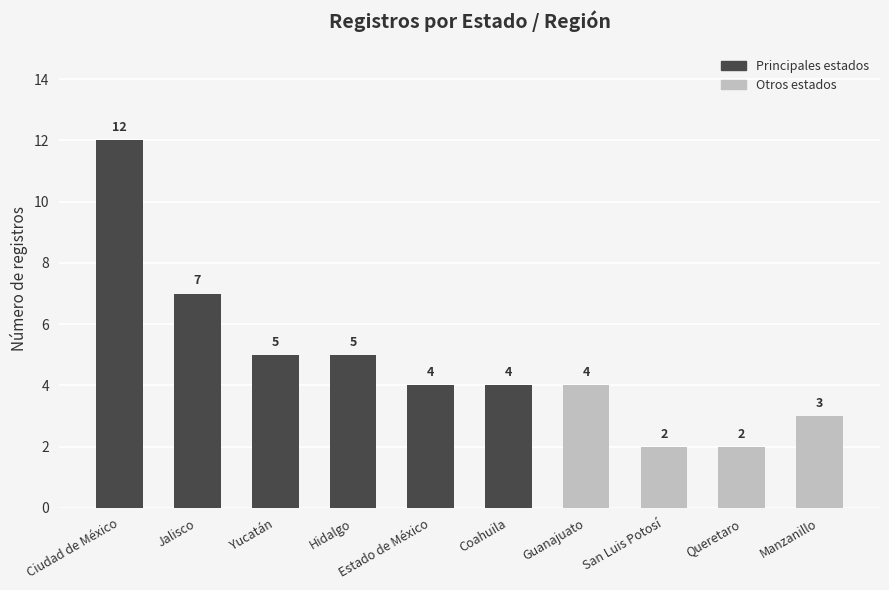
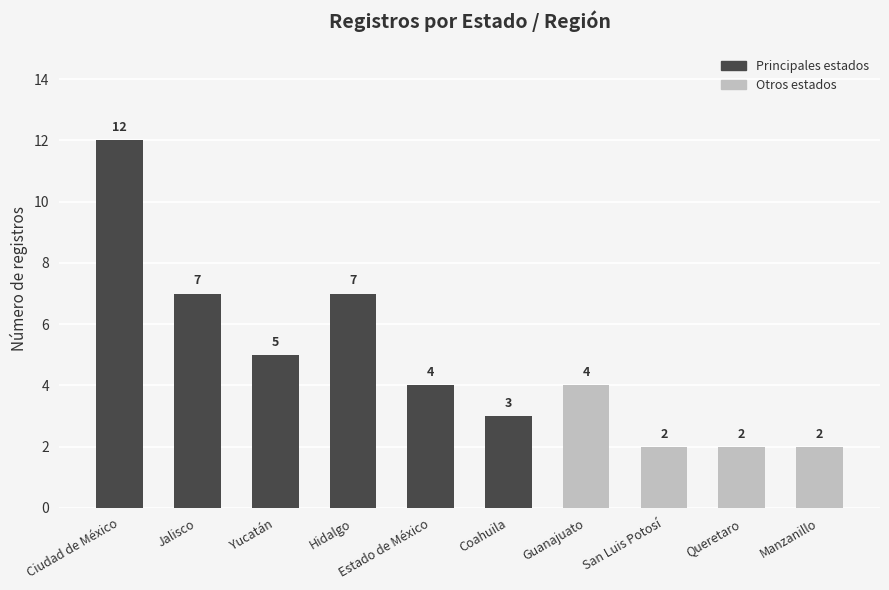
Hidalgo: 5 -> 7
Coahuila: 4 -> 3
Manzanillo: 3 -> 2
